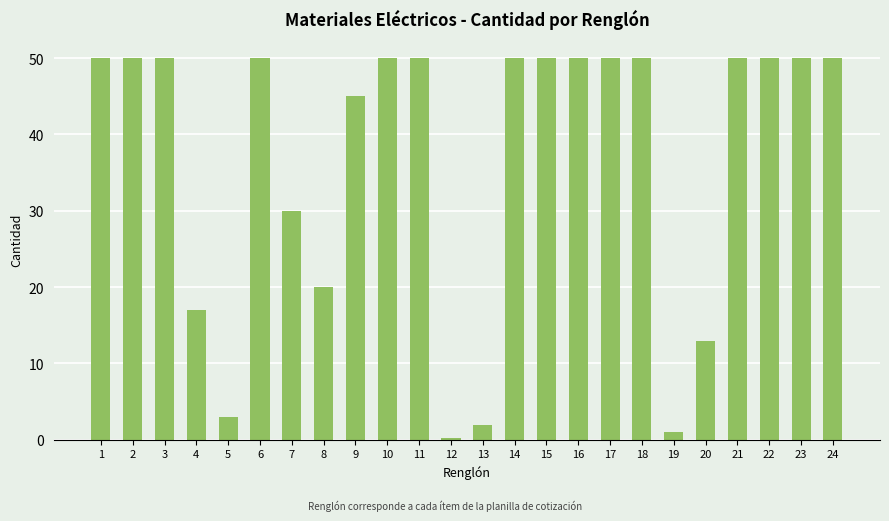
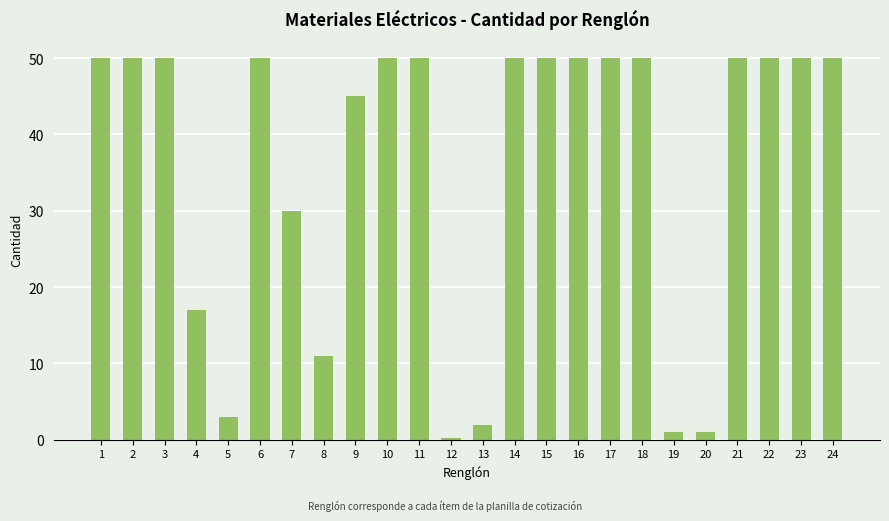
8: 20 -> 11
20: 13 -> 1
